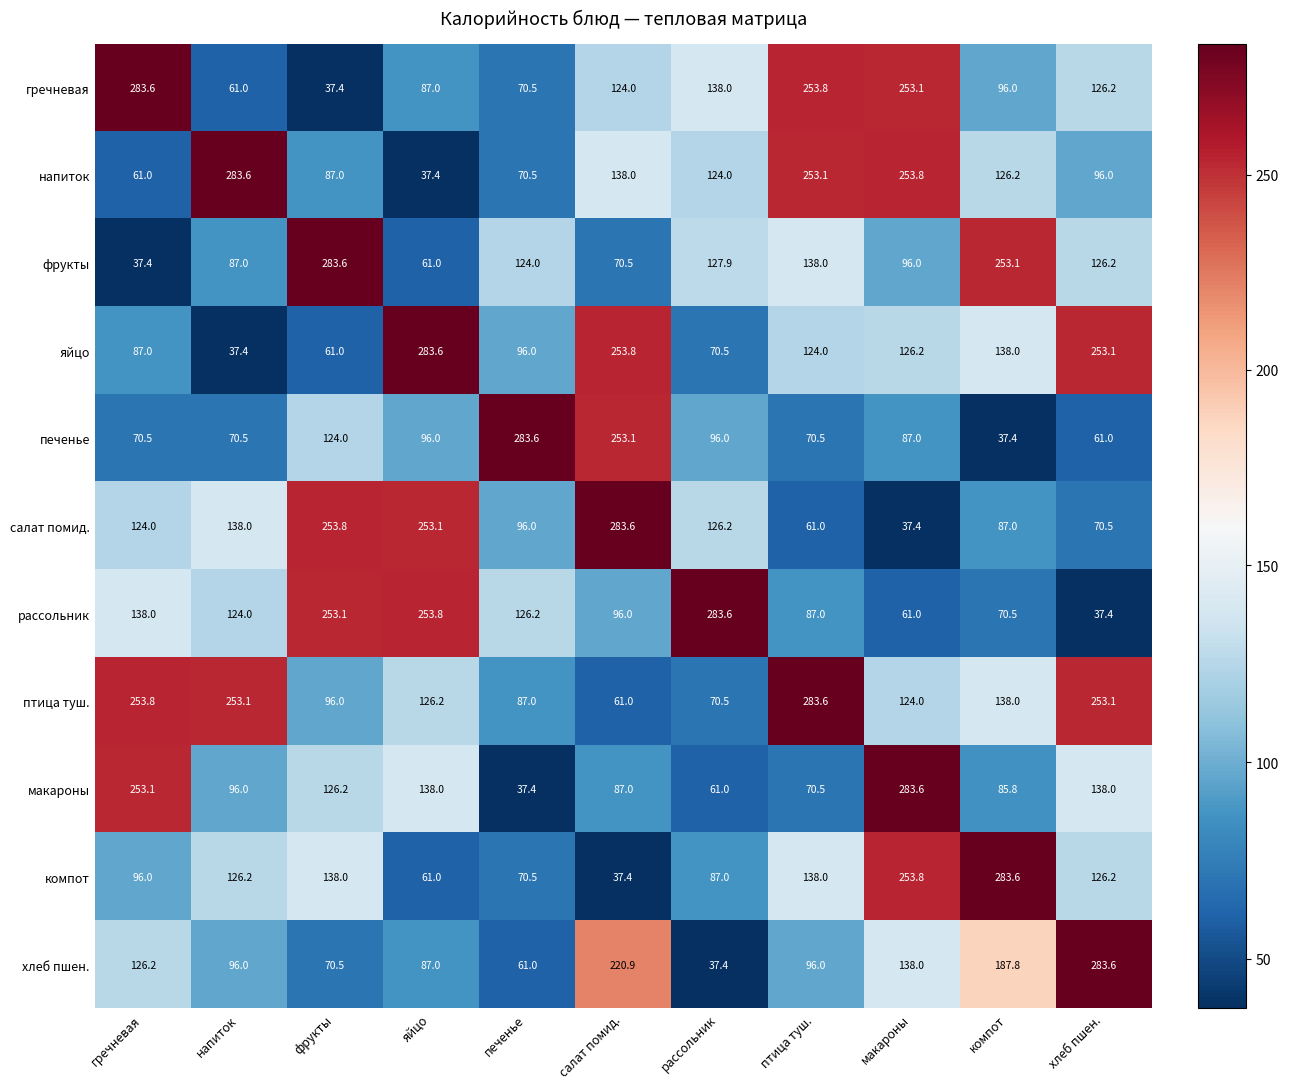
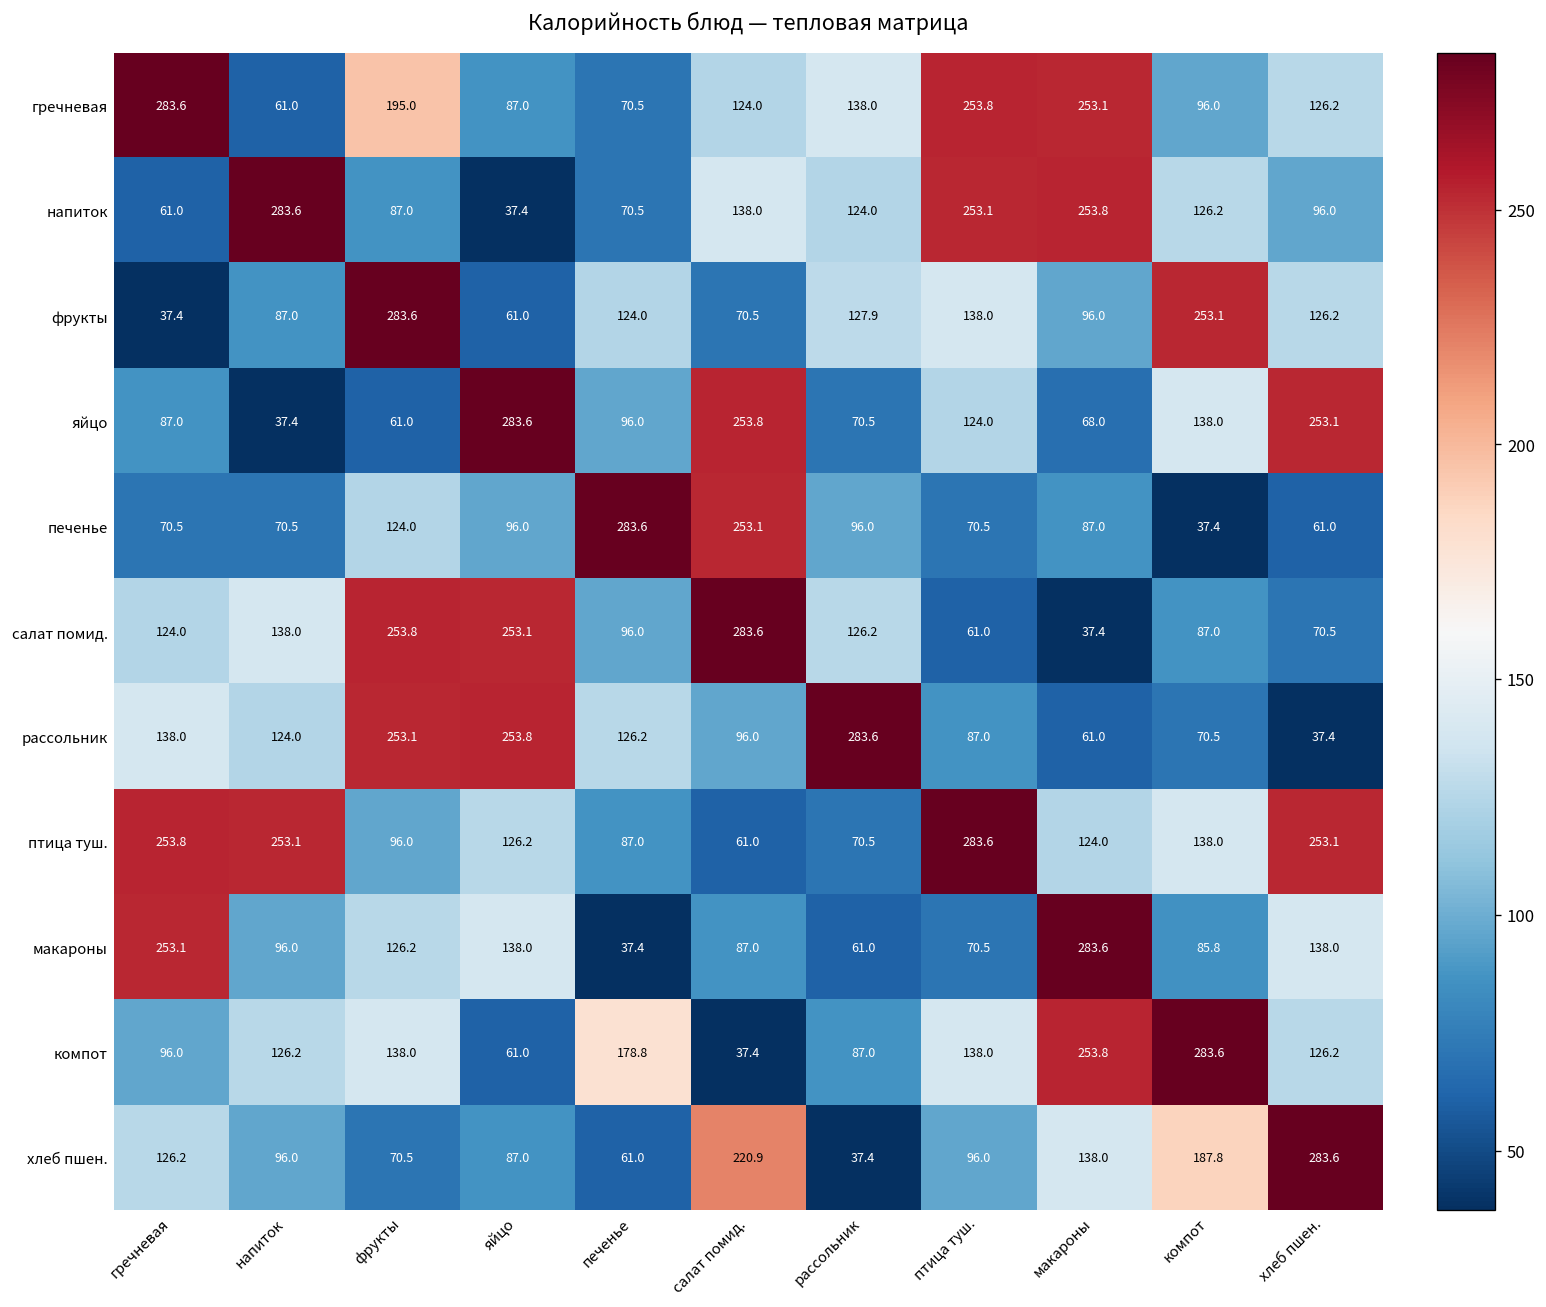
гречневая, фрукты: 37.4 -> 195.0
яйцо, макароны: 126.2 -> 68.0
компот, печенье: 70.5 -> 178.8
